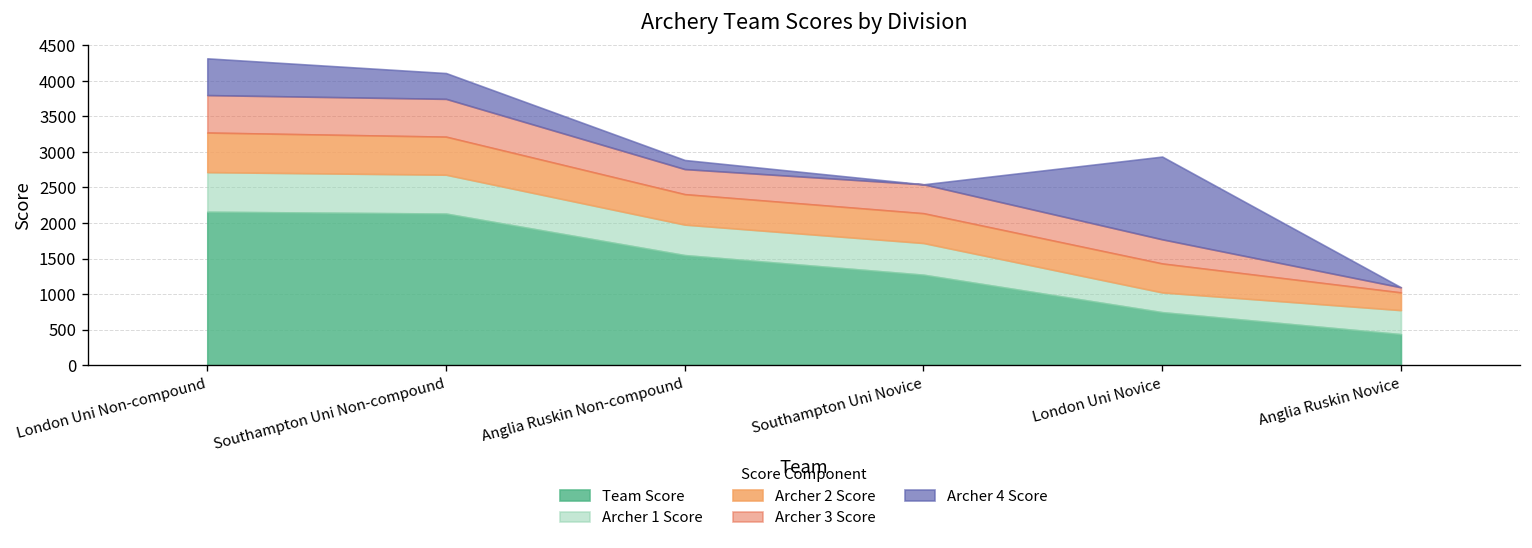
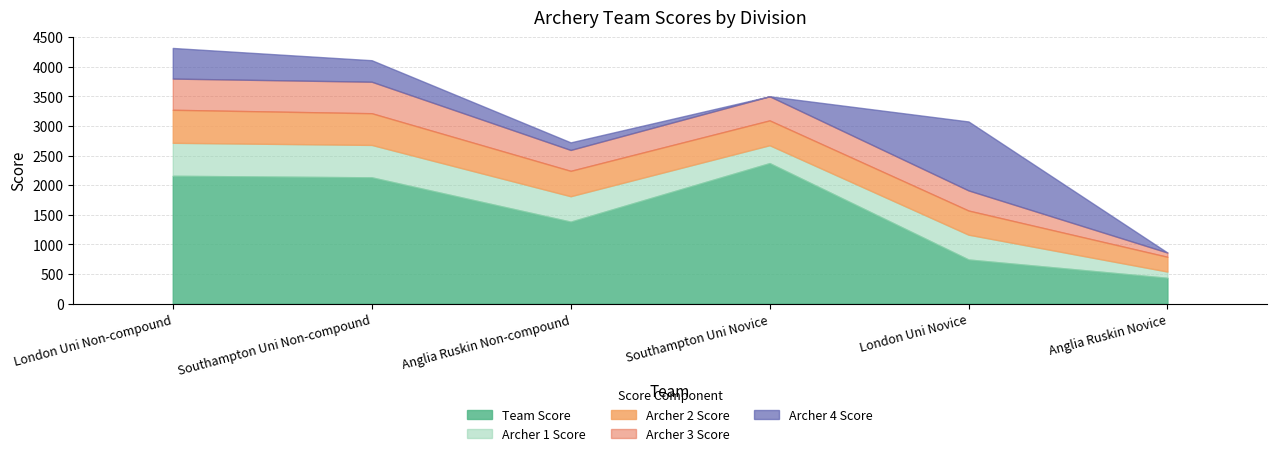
Team Score, Anglia Ruskin Non-compound: 1500 -> 1400
Team Score, Southampton Uni Novice: 1300 -> 2400
Archer 1 Score, Southampton Uni Novice: 400 -> 300
Archer 1 Score, London Uni Novice: 300 -> 400
Archer 1 Score, Anglia Ruskin Novice: 300 -> 100
